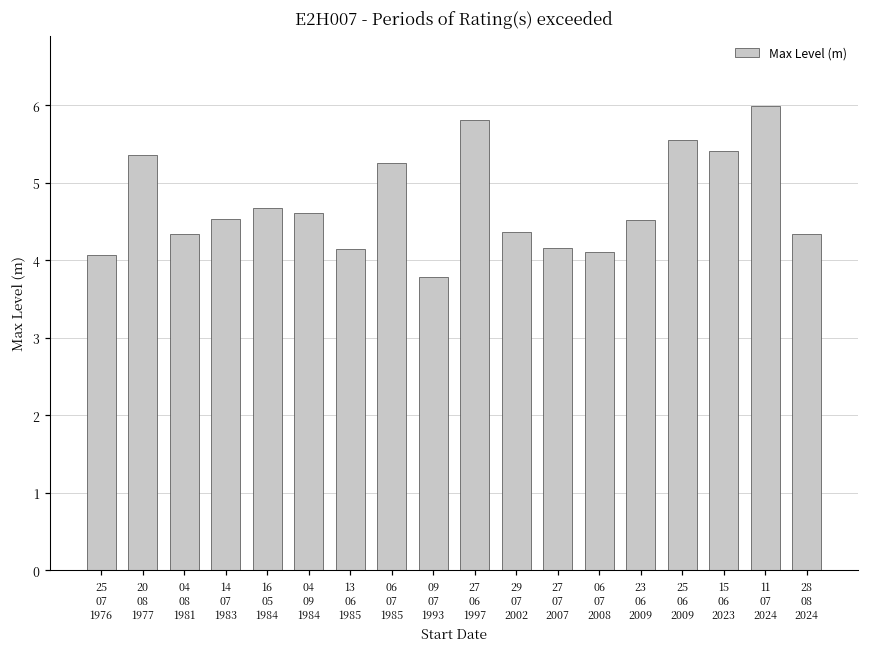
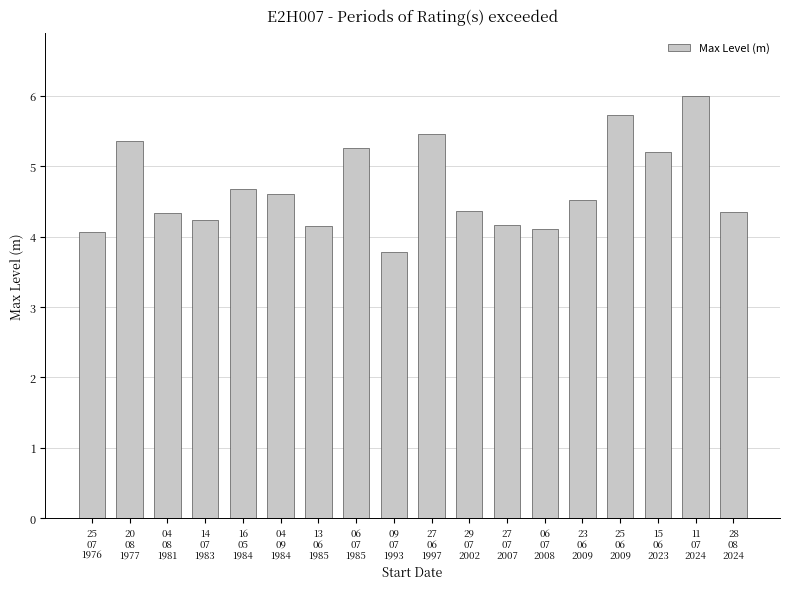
14 07 1983: 4.5 -> 4.2
27 06 1997: 5.8 -> 5.5
25 06 2009: 5.6 -> 5.7
15 06 2023: 5.4 -> 5.2
